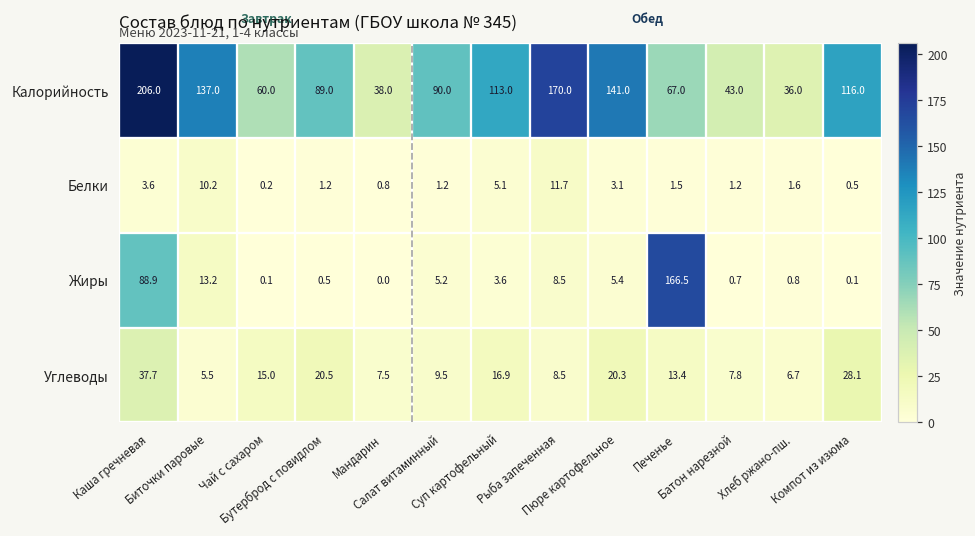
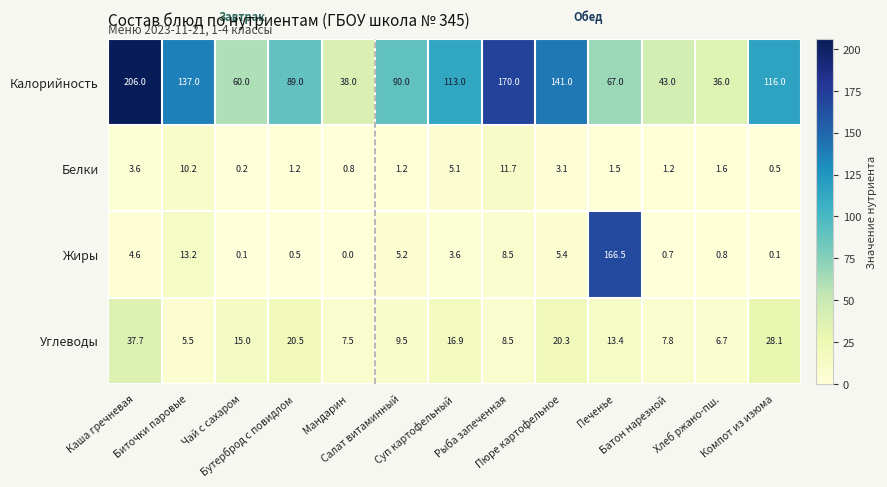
Жиры, Каша гречневая: 88.9 -> 4.6
